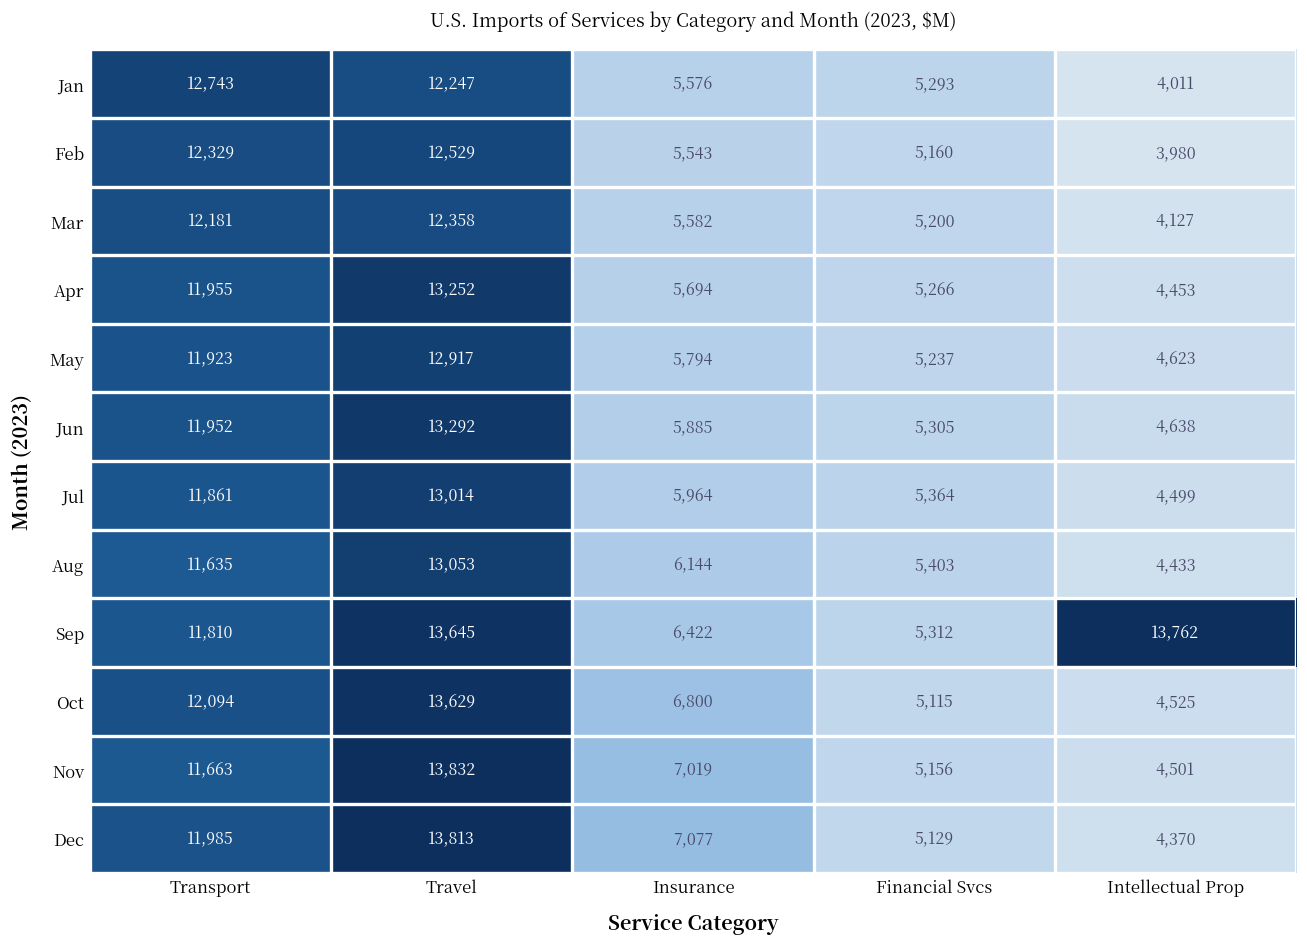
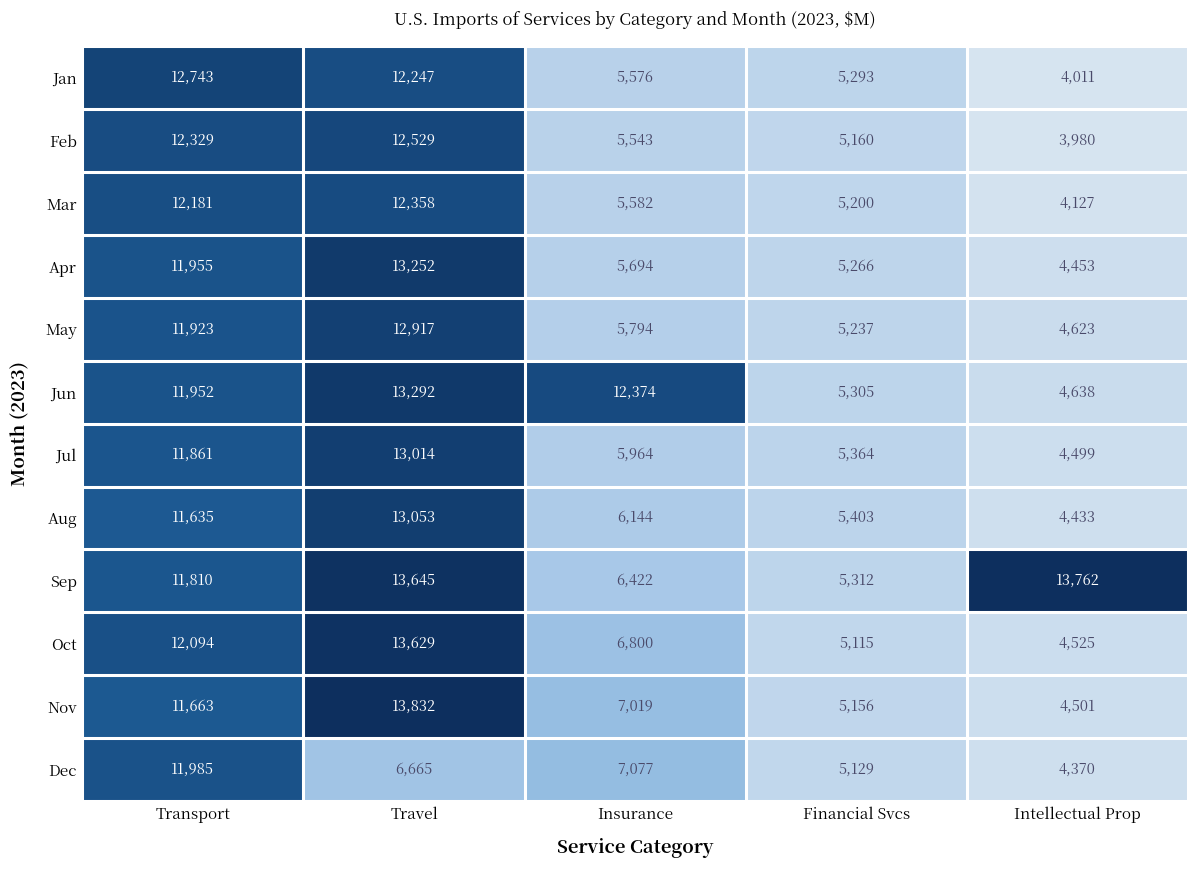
Jun, Insurance: 5,885 -> 12,374
Dec, Travel: 13,813 -> 6,665
